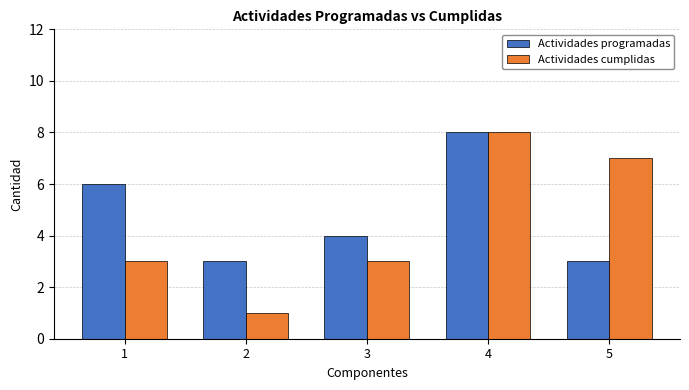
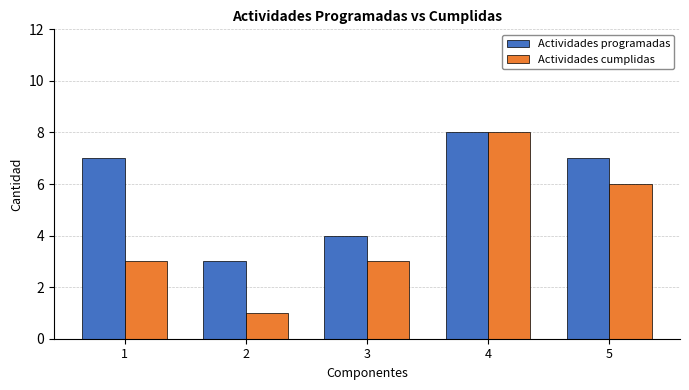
Actividades programadas, 1: 6 -> 7
Actividades programadas, 5: 3 -> 7
Actividades cumplidas, 5: 7 -> 6
